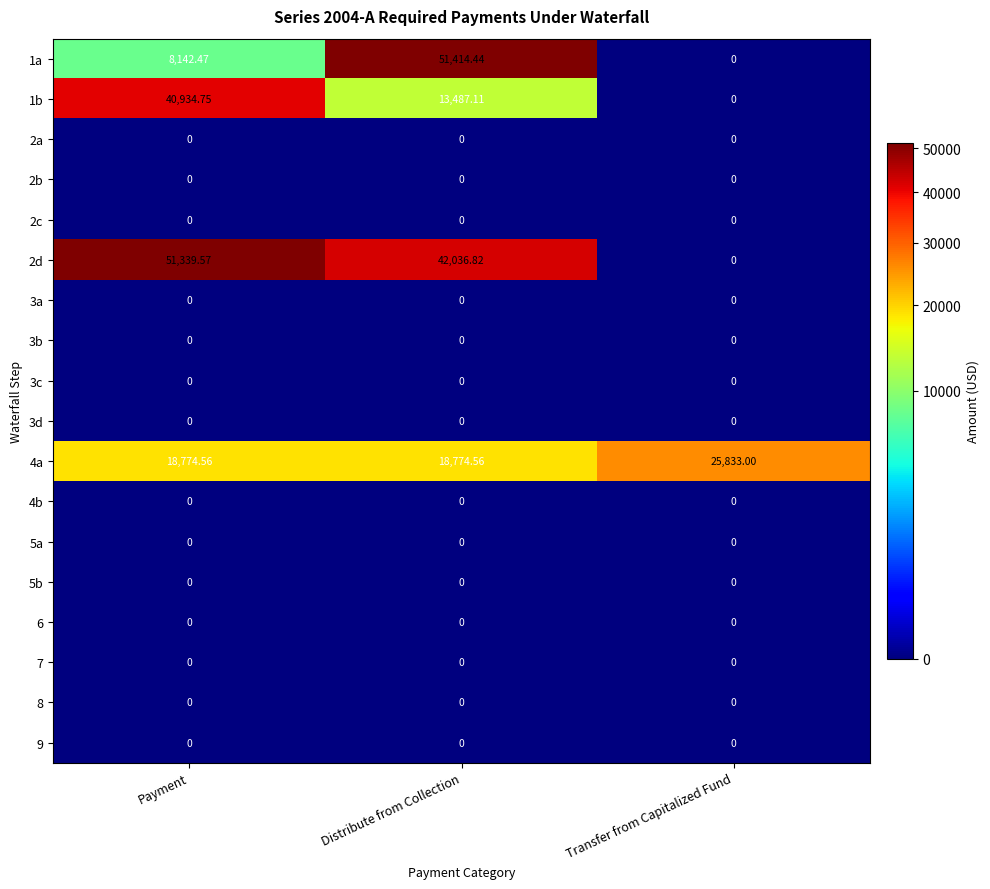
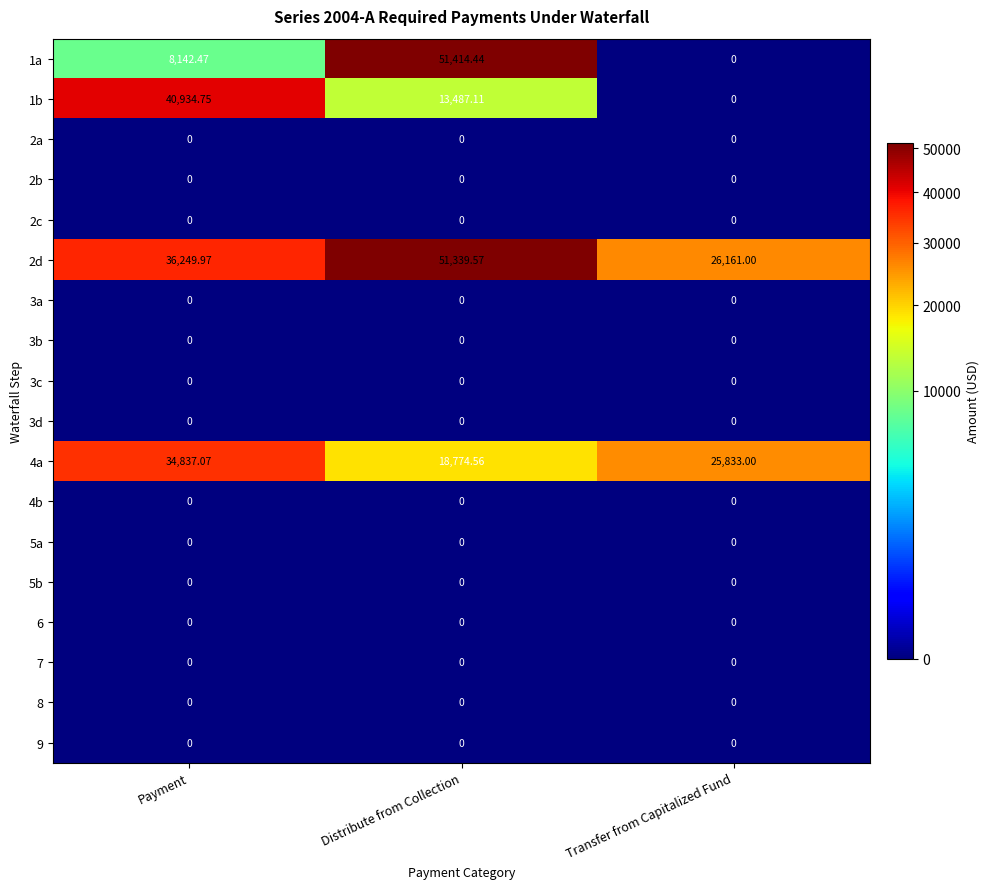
2d, Payment: 51,339.57 -> 36,249.97
2d, Distribute from Collection: 42,036.82 -> 51,339.57
2d, Transfer from Capitalized Fund: 0 -> 26,161.00
4a, Payment: 18,774.56 -> 34,837.07
